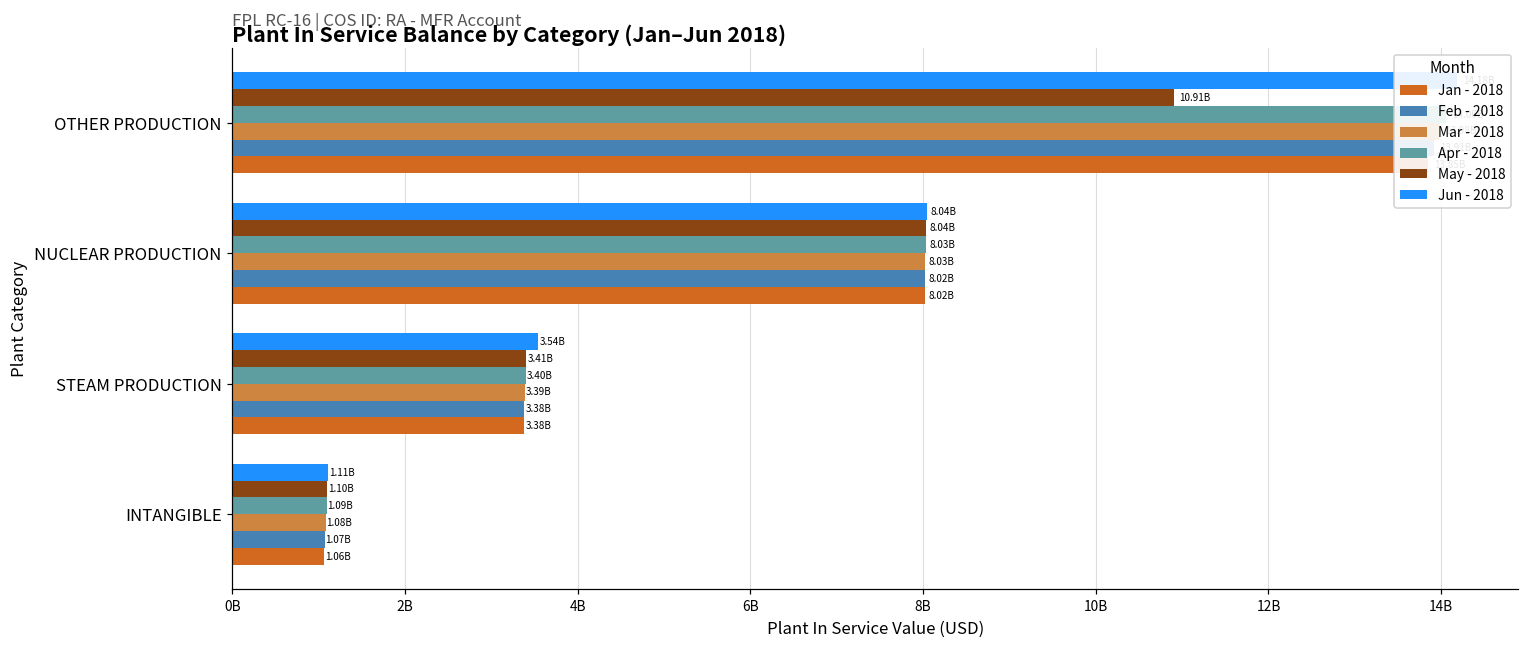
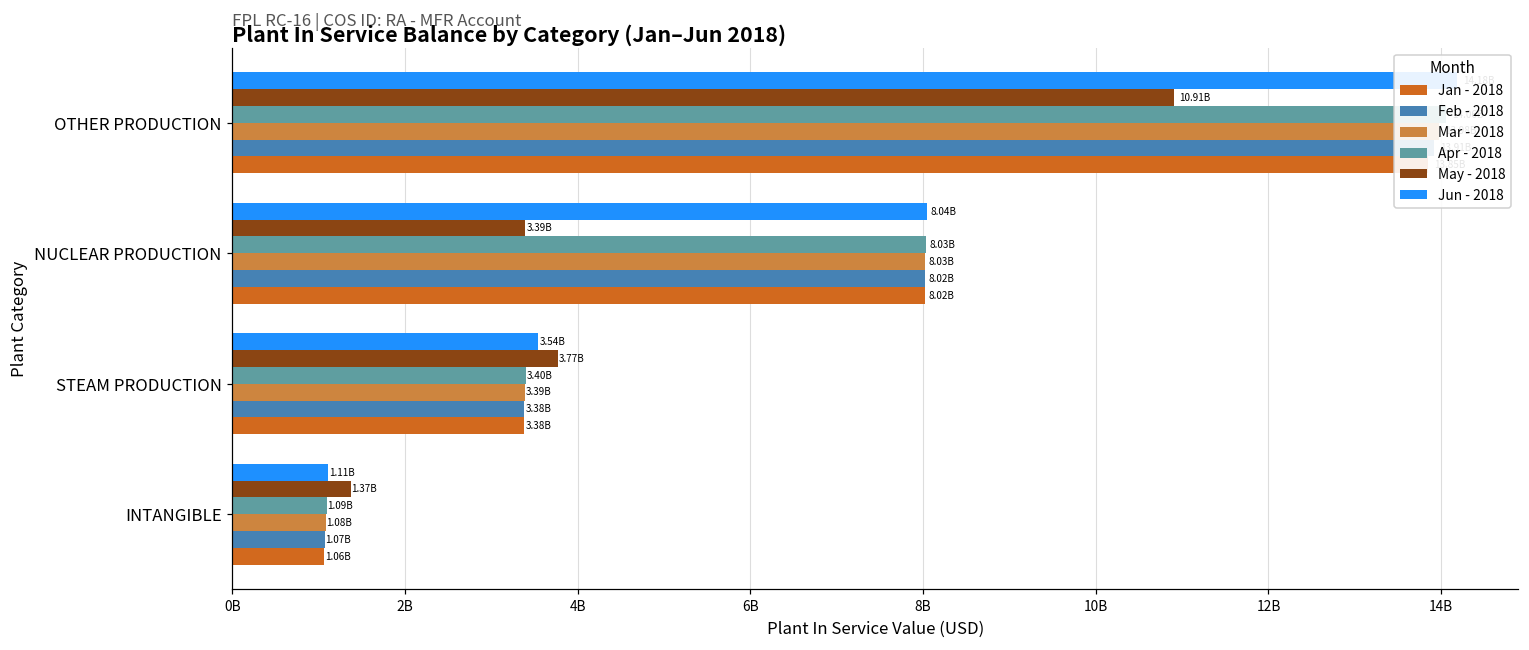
May - 2018, NUCLEAR PRODUCTION: 8.04B -> 3.39B
May - 2018, STEAM PRODUCTION: 3.41B -> 3.77B
May - 2018, INTANGIBLE: 1.10B -> 1.37B
